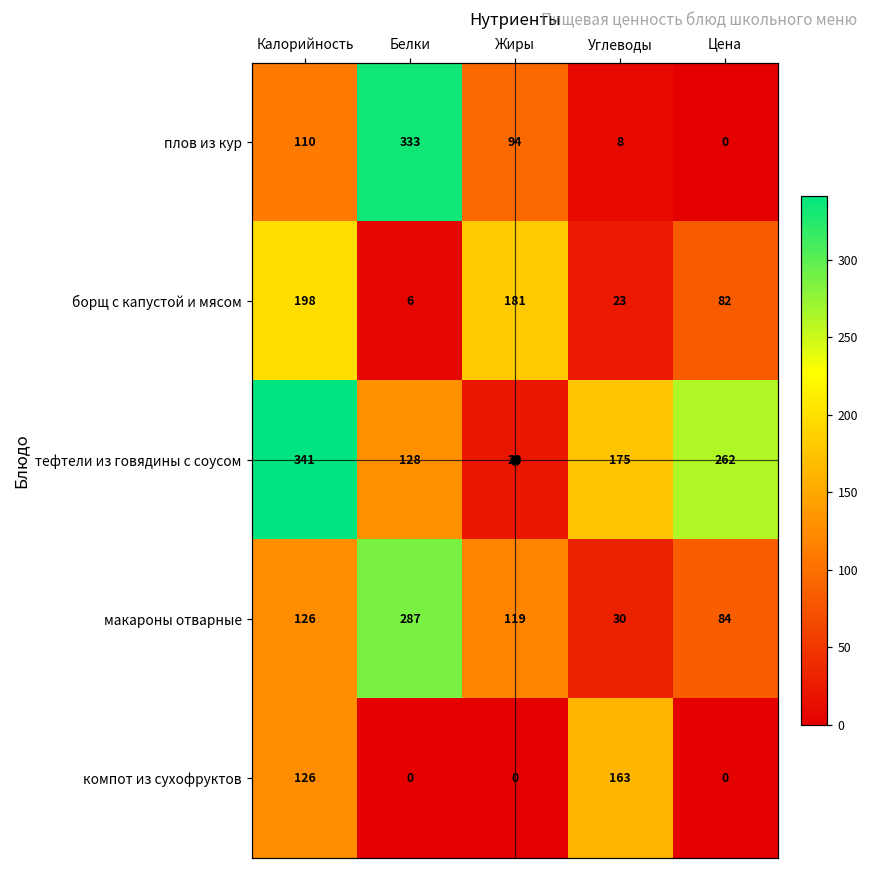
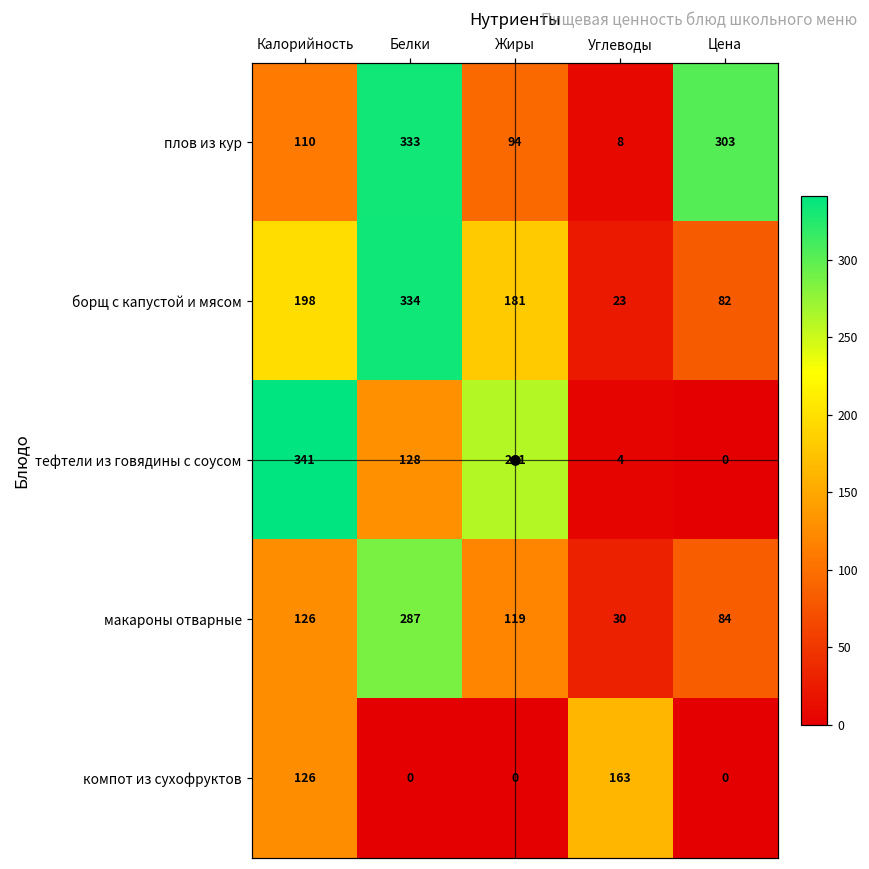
плов из кур, Цена: 0 -> 303
борщ с капустой и мясом, Белки: 6 -> 334
тефтели из говядины с соусом, Жиры: 20 -> 261
тефтели из говядины с соусом, Углеводы: 175 -> 4
тефтели из говядины с соусом, Цена: 262 -> 0
